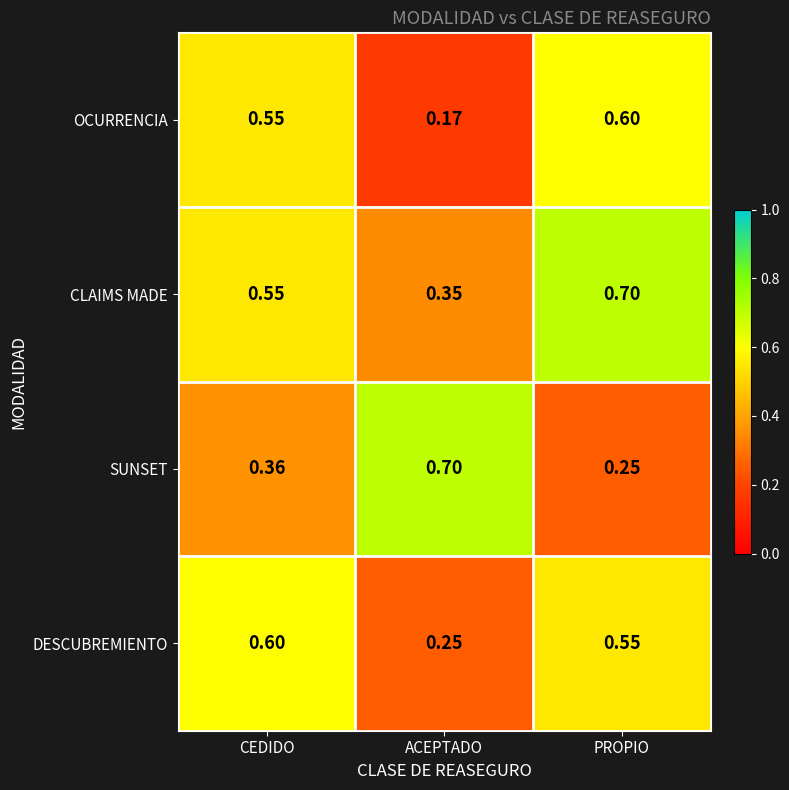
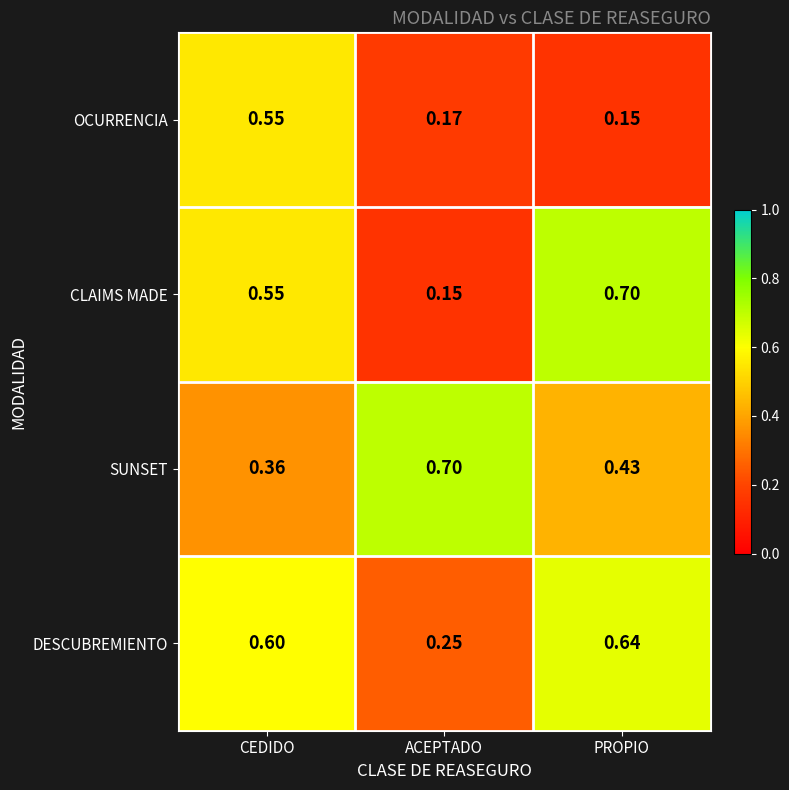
OCURRENCIA, PROPIO: 0.60 -> 0.15
CLAIMS MADE, ACEPTADO: 0.35 -> 0.15
SUNSET, PROPIO: 0.25 -> 0.43
DESCUBREMIENTO, PROPIO: 0.55 -> 0.64
